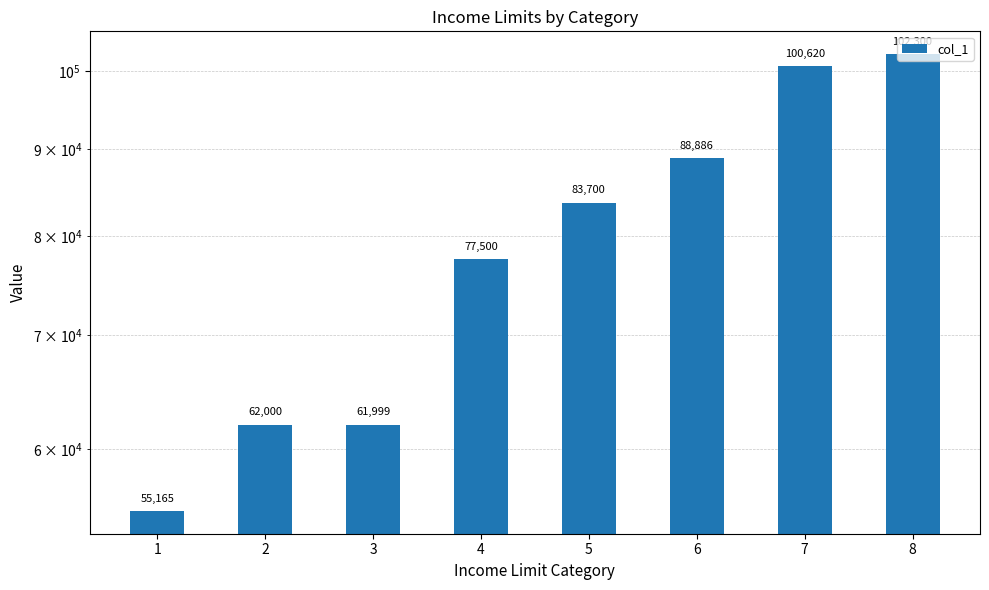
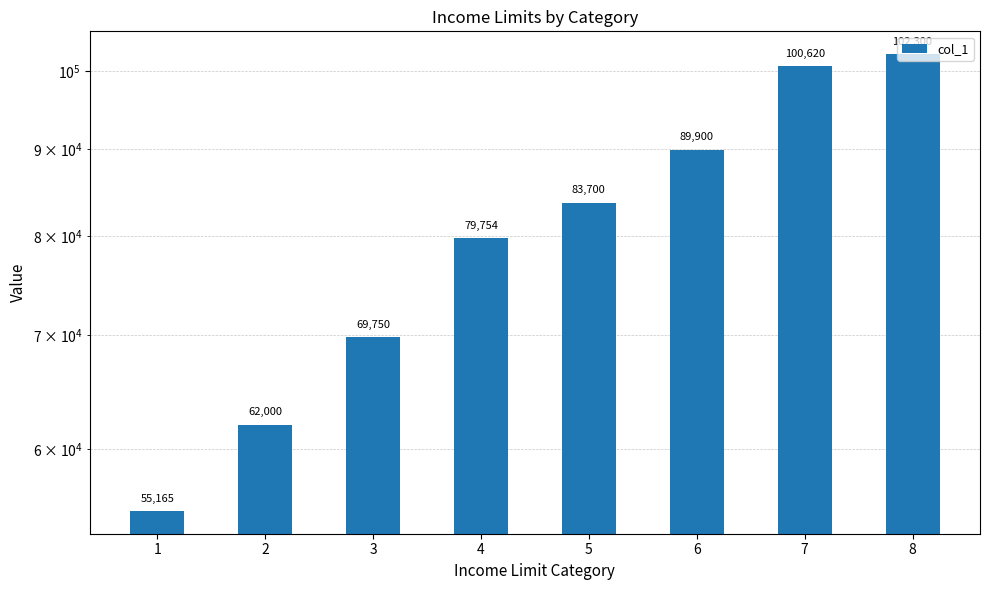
3: 61,999 -> 69,750
4: 77,500 -> 79,754
6: 88,886 -> 89,900
